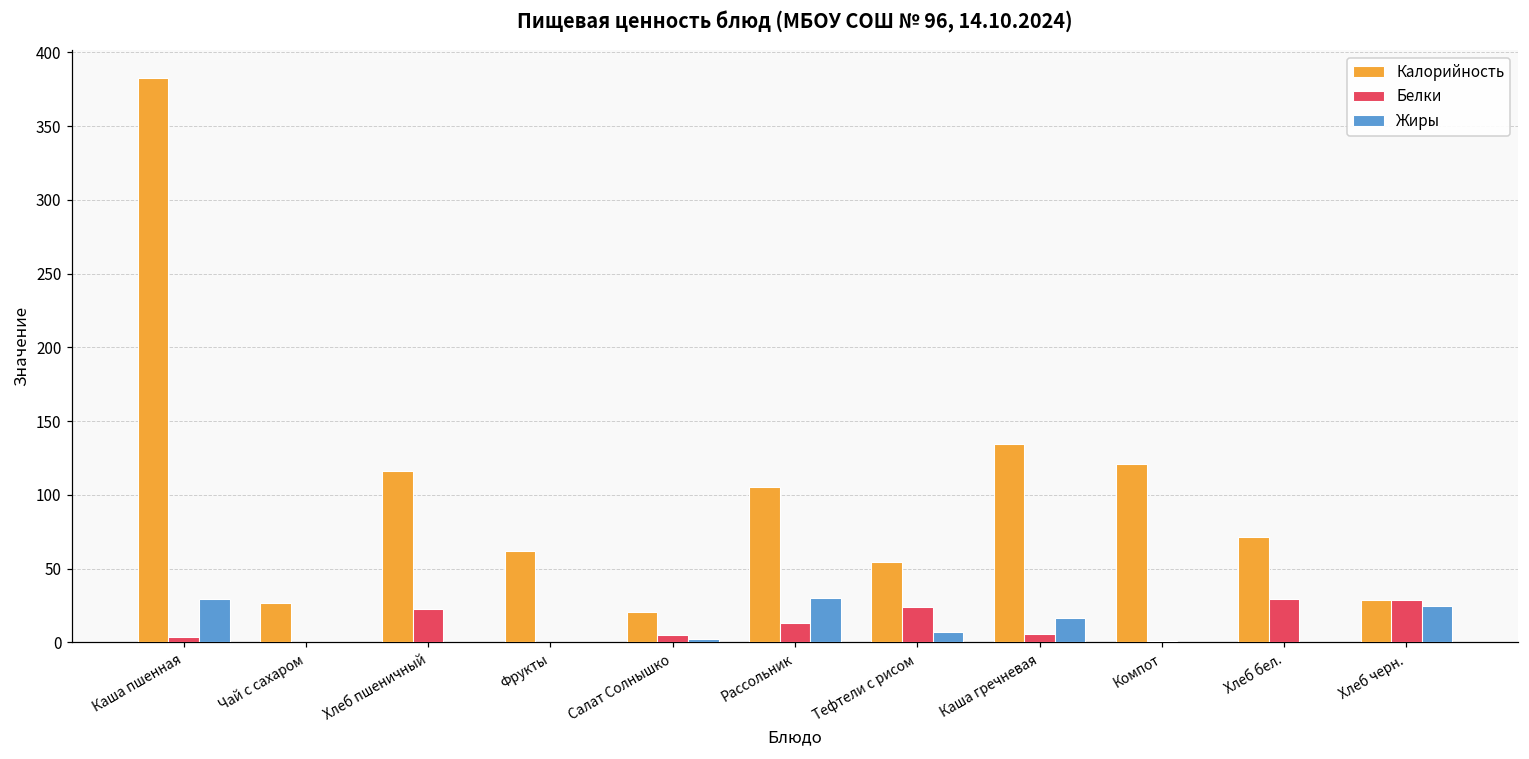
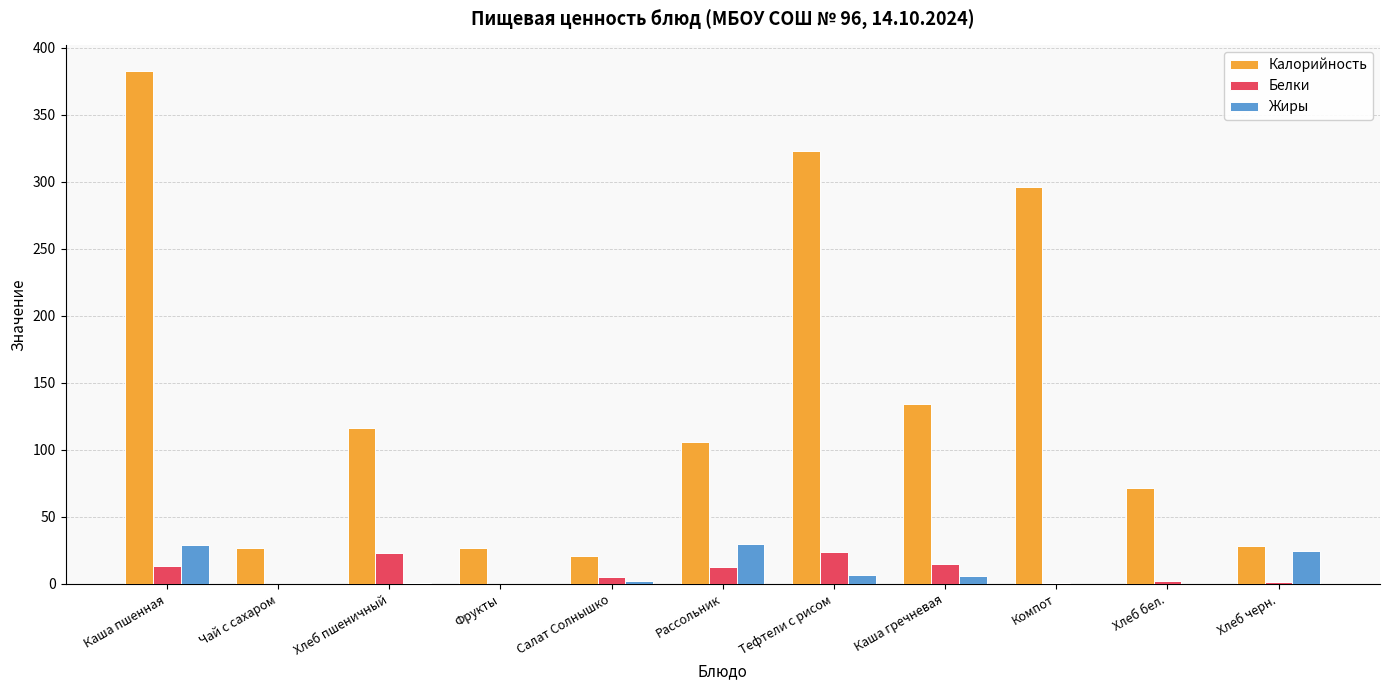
Белки, Каша пшенная: 4 -> 13
Калорийность, Фрукты: 62 -> 27
Калорийность, Тефтели с рисом: 55 -> 323
Белки, Каша гречневая: 6 -> 15
Жиры, Каша гречневая: 17 -> 6
Калорийность, Компот: 121 -> 296
Белки, Хлеб бел.: 29 -> 2
Белки, Хлеб черн.: 29 -> 1
